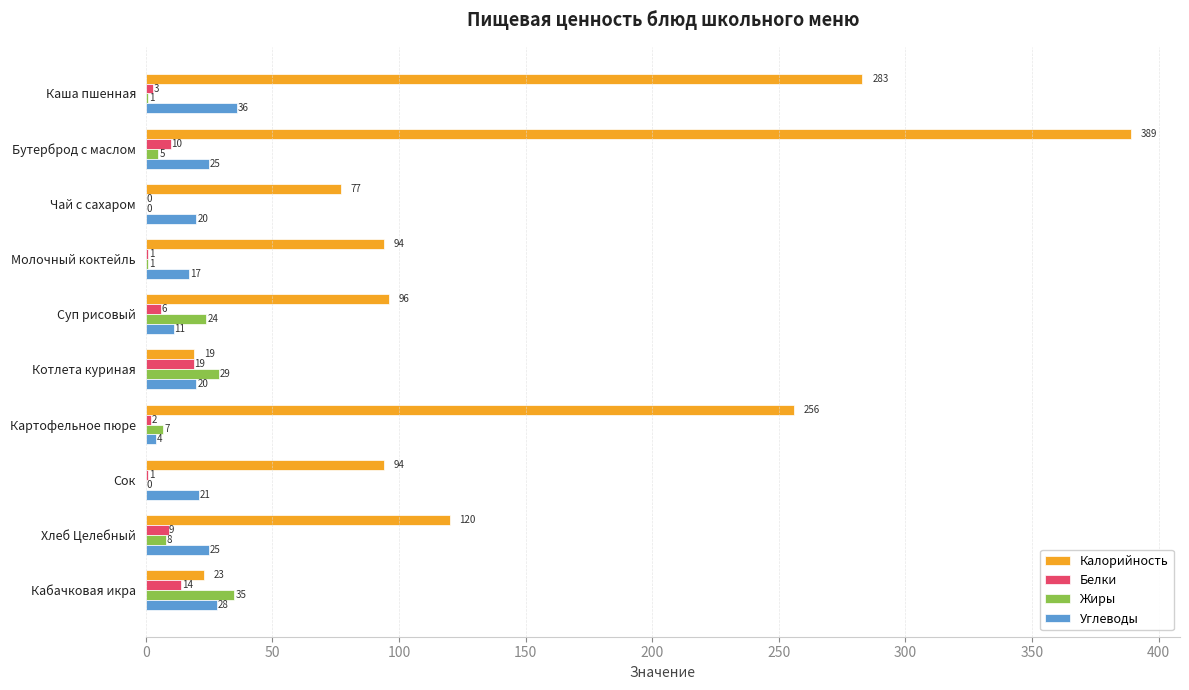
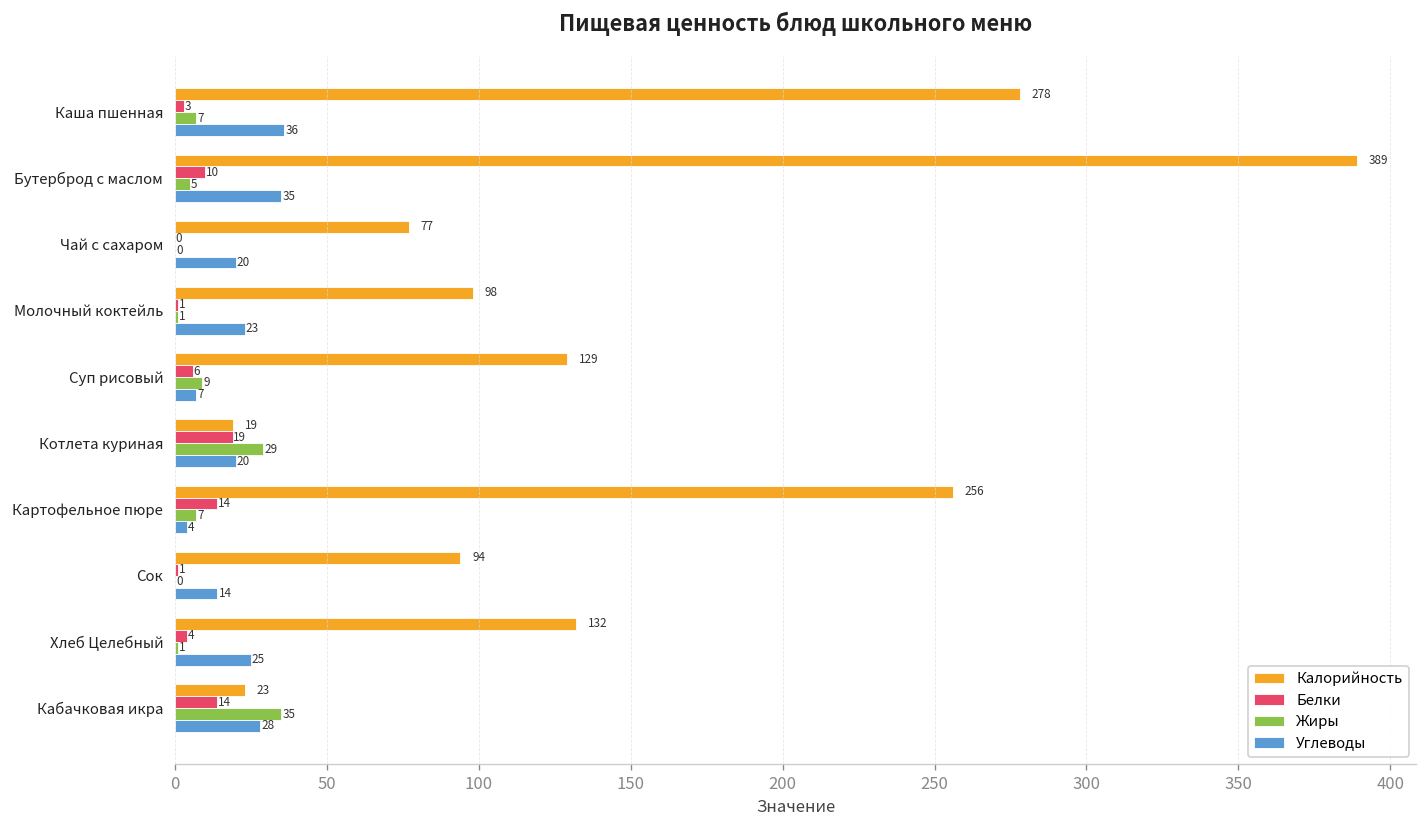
Калорийность, Каша пшенная: 283 -> 278
Жиры, Каша пшенная: 1 -> 7
Углеводы, Бутерброд с маслом: 25 -> 35
Калорийность, Молочный коктейль: 94 -> 98
Углеводы, Молочный коктейль: 17 -> 23
Калорийность, Суп рисовый: 96 -> 129
Жиры, Суп рисовый: 24 -> 9
Углеводы, Суп рисовый: 11 -> 7
Белки, Картофельное пюре: 2 -> 14
Углеводы, Сок: 21 -> 14
Калорийность, Хлеб Целебный: 120 -> 132
Белки, Хлеб Целебный: 9 -> 4
Жиры, Хлеб Целебный: 8 -> 1
